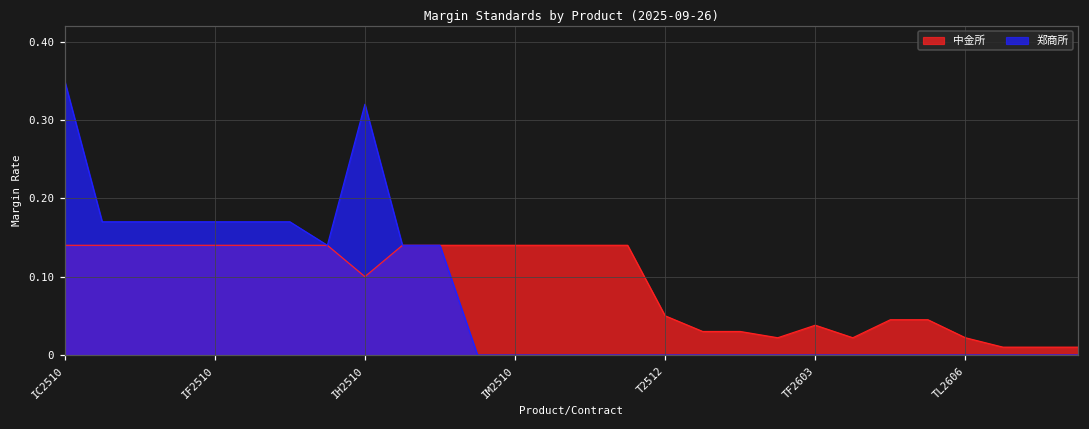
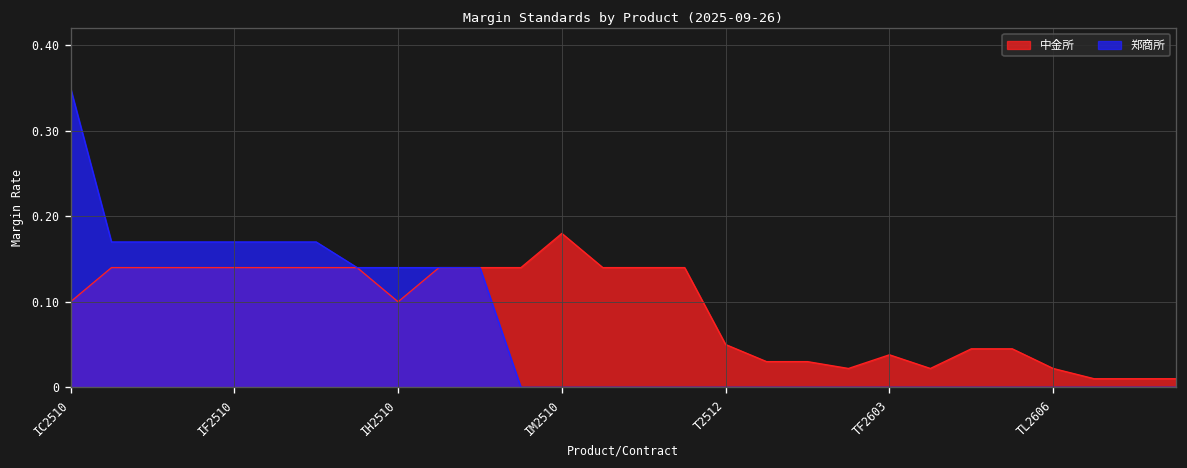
中金所, IC2510: 0.14 -> 0.10
郑商所, IH2510: 0.32 -> 0.14
中金所, IM2510: 0.14 -> 0.18
